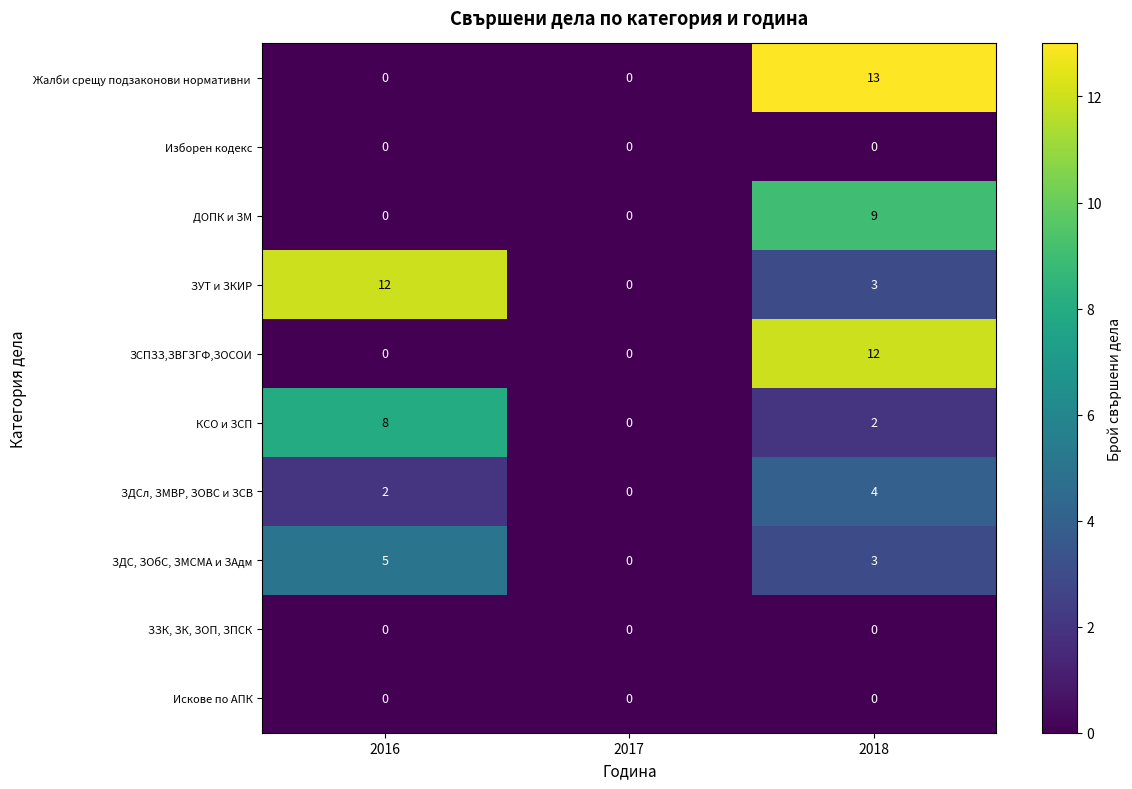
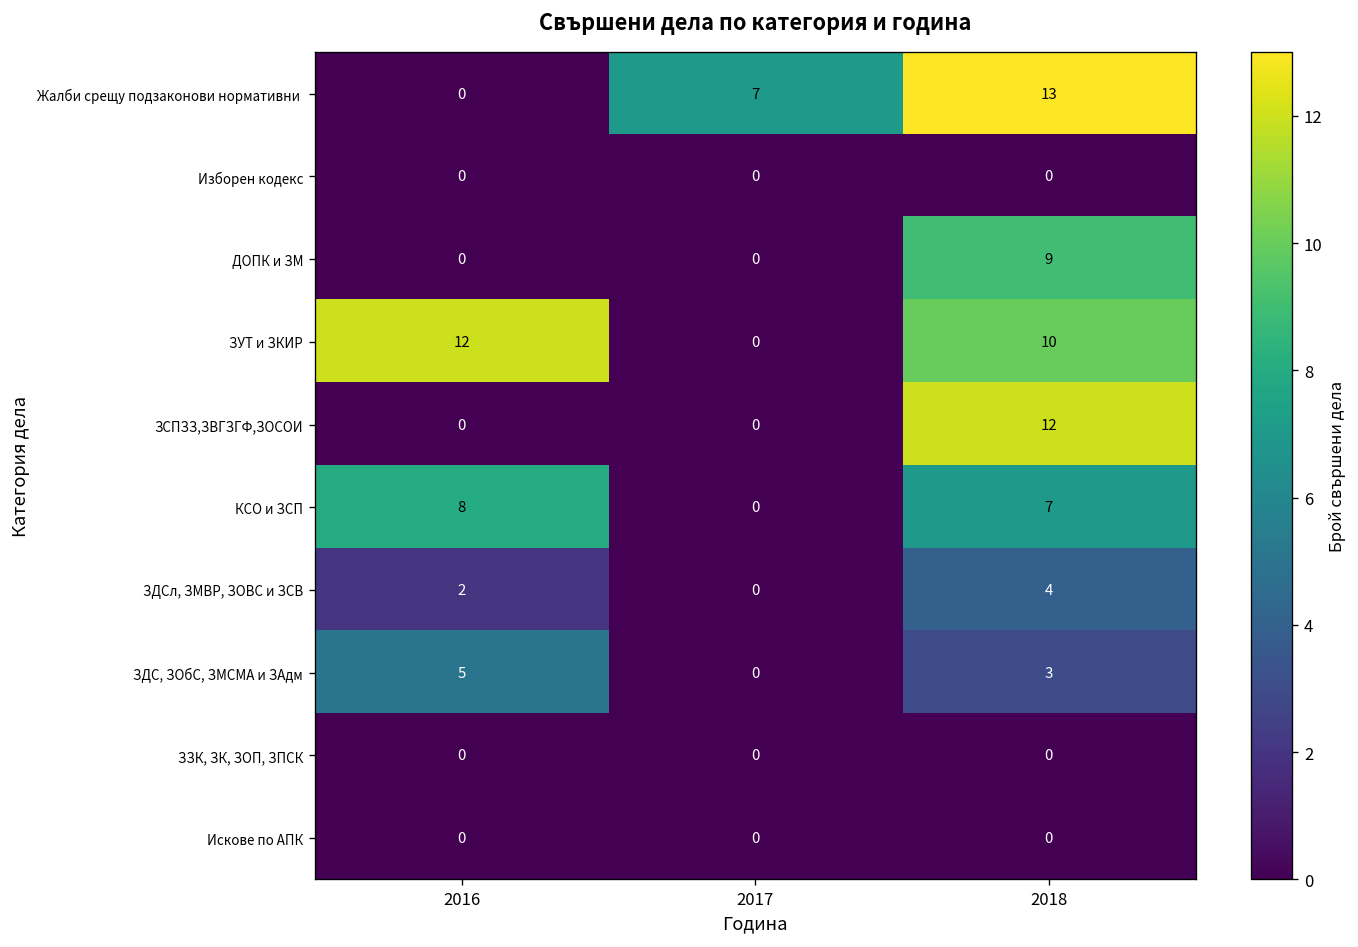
Жалби срещу подзаконови нормативни, 2017: 0 -> 7
ЗУТ и ЗКИР, 2018: 3 -> 10
КСО и ЗСП, 2018: 2 -> 7
